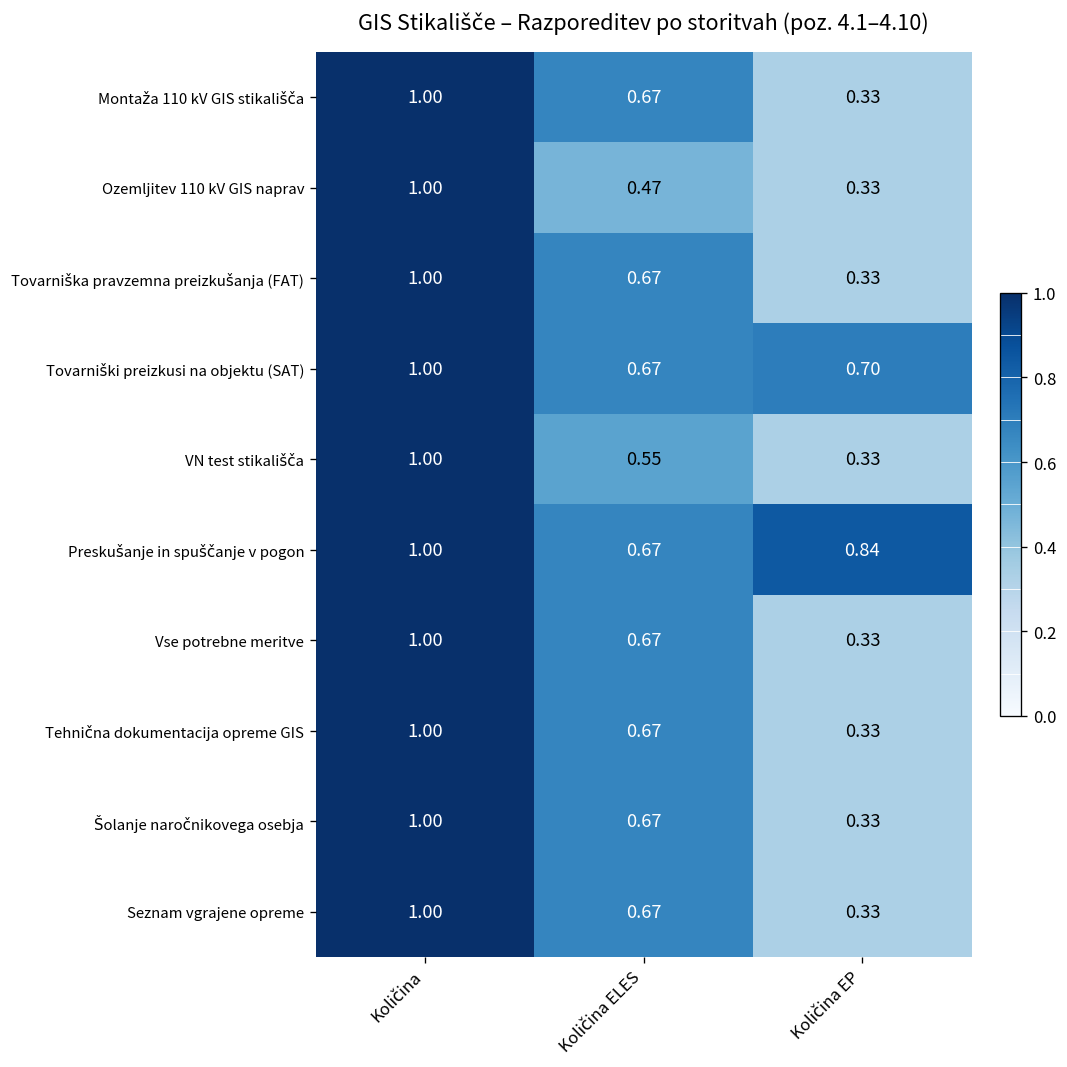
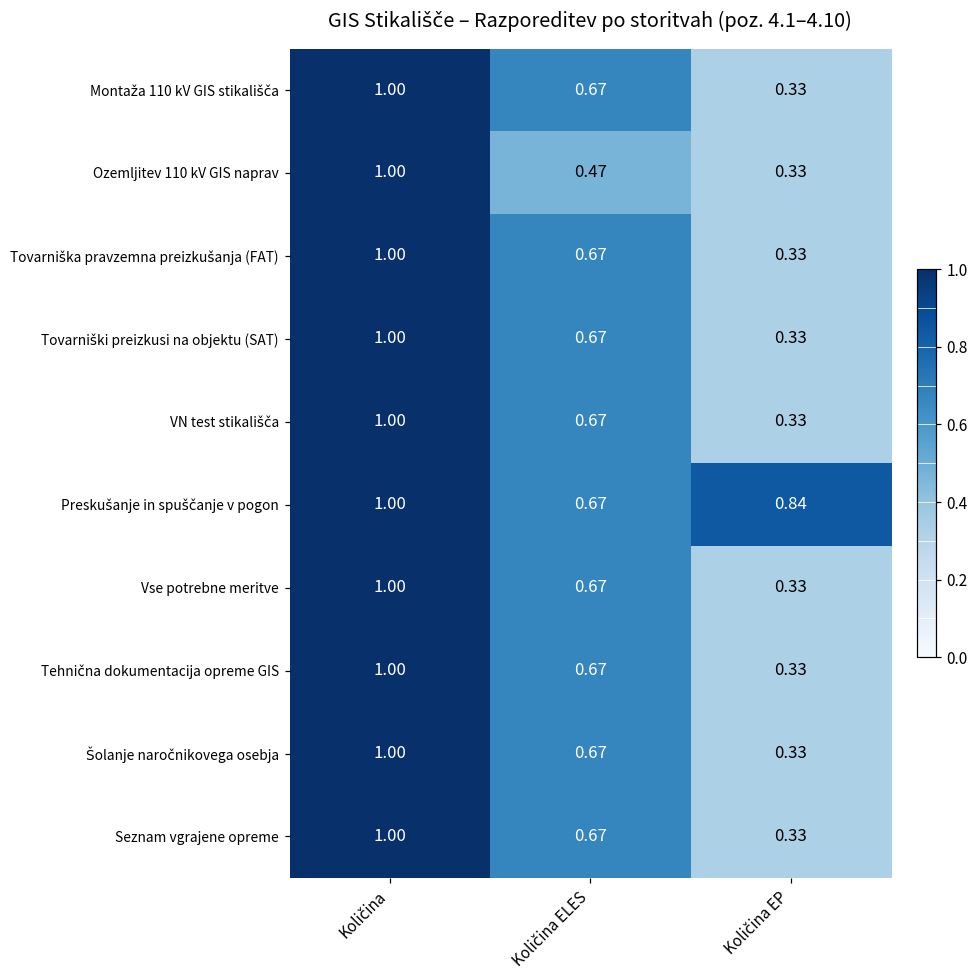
Tovarniški preizkusi na objektu (SAT), Količina EP: 0.70 -> 0.33
VN test stikališča, Količina ELES: 0.55 -> 0.67
